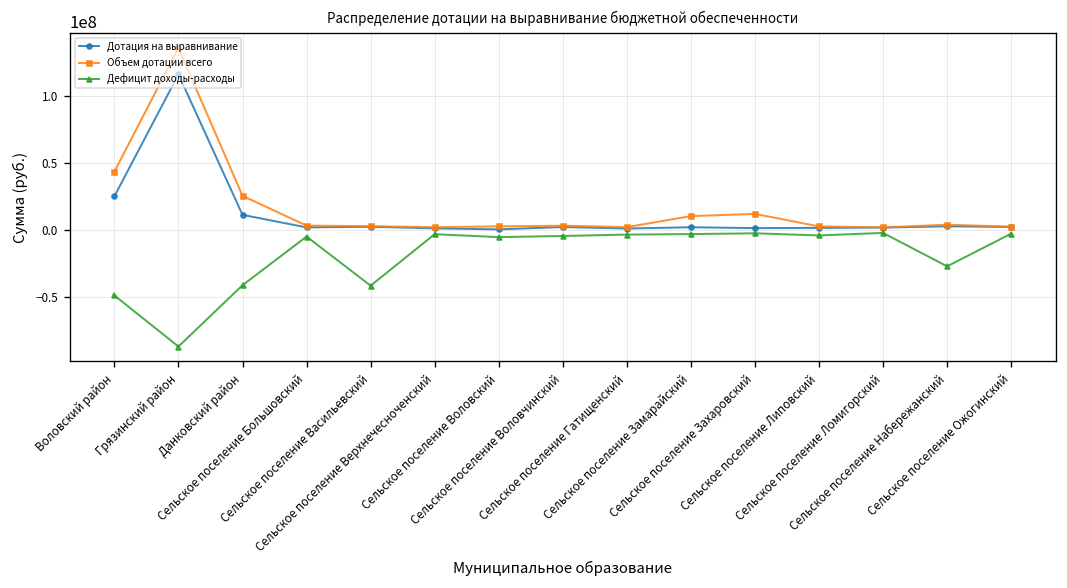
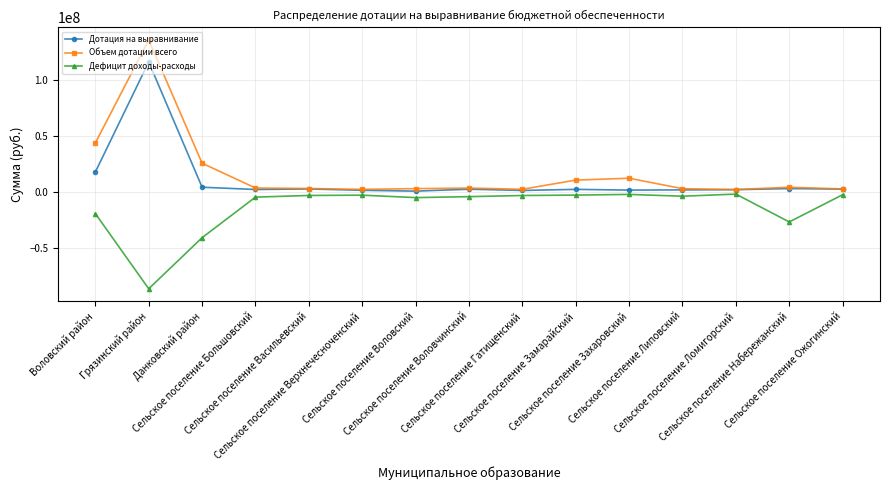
Дотация на выравнивание, Воловский район: 25000000 -> 18000000
Дефицит доходы-расходы, Воловский район: -49000000 -> -19000000
Дотация на выравнивание, Данковский район: 11000000 -> 4000000
Дефицит доходы-расходы, Сельское поселение Васильевский: -41000000 -> -3000000
